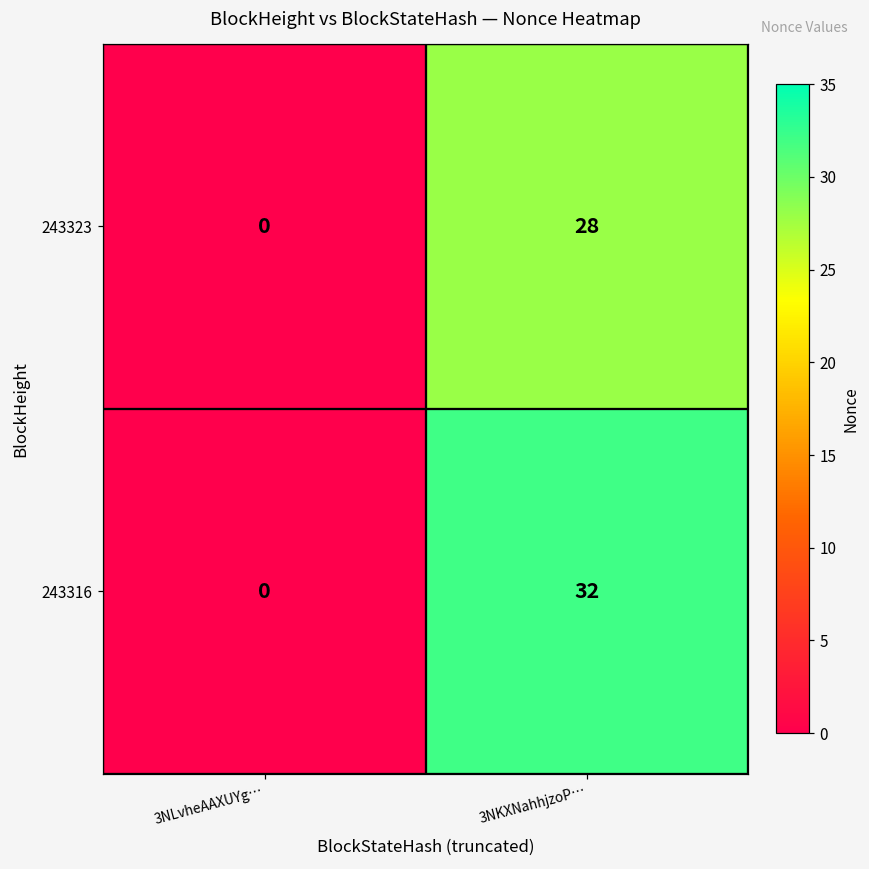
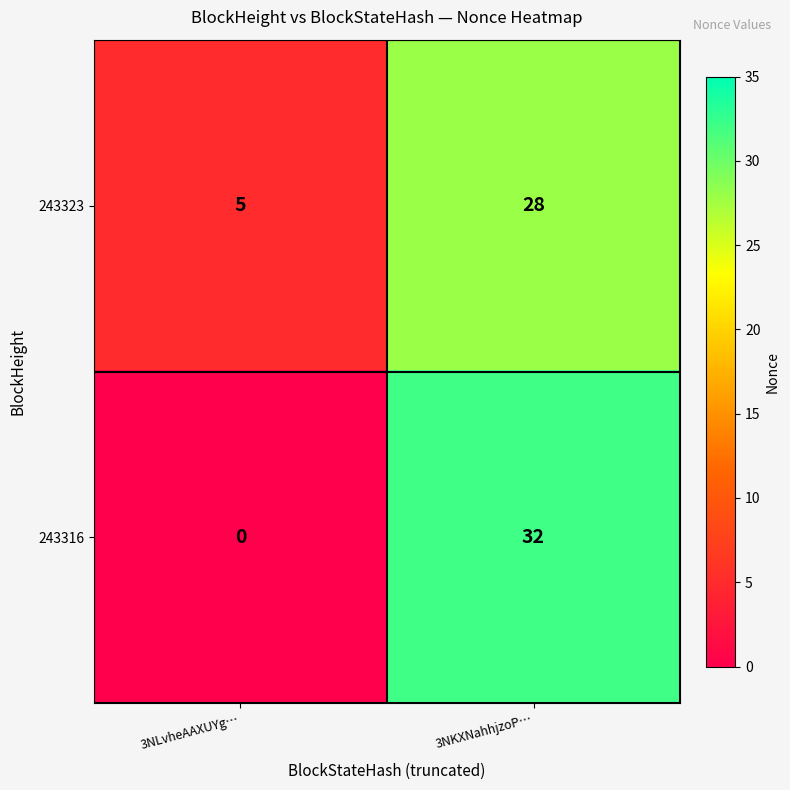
243323, 3NLvheAAXUYg…: 0 -> 5
